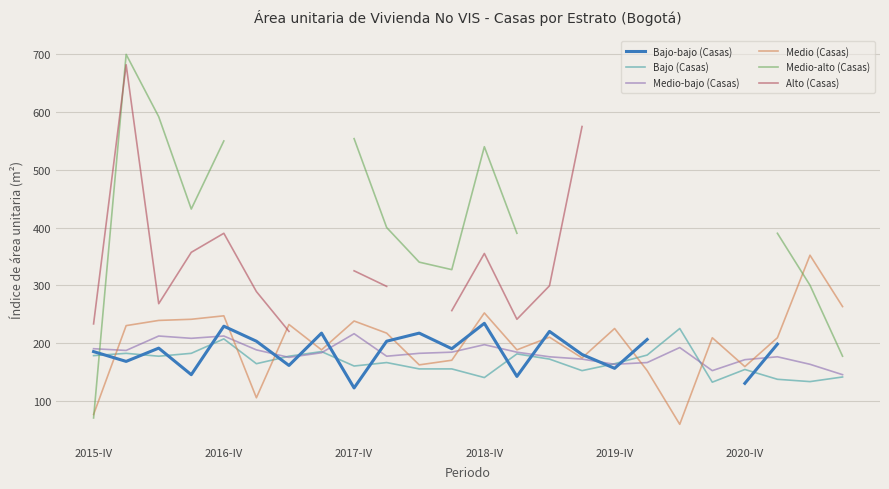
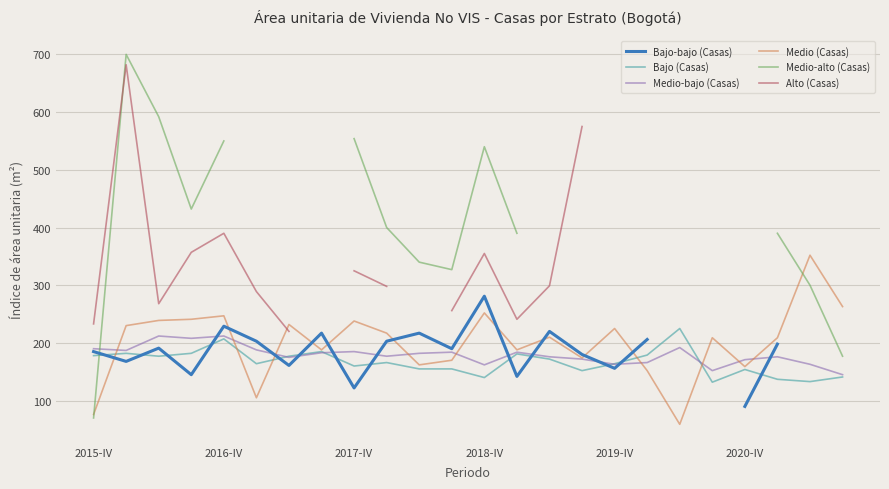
Medio-bajo (Casas), 2017-IV: 220 -> 190
Bajo-bajo (Casas), 2018-IV: 230 -> 280
Medio-bajo (Casas), 2018-IV: 200 -> 160
Bajo-bajo (Casas), 2020-IV: 130 -> 90
